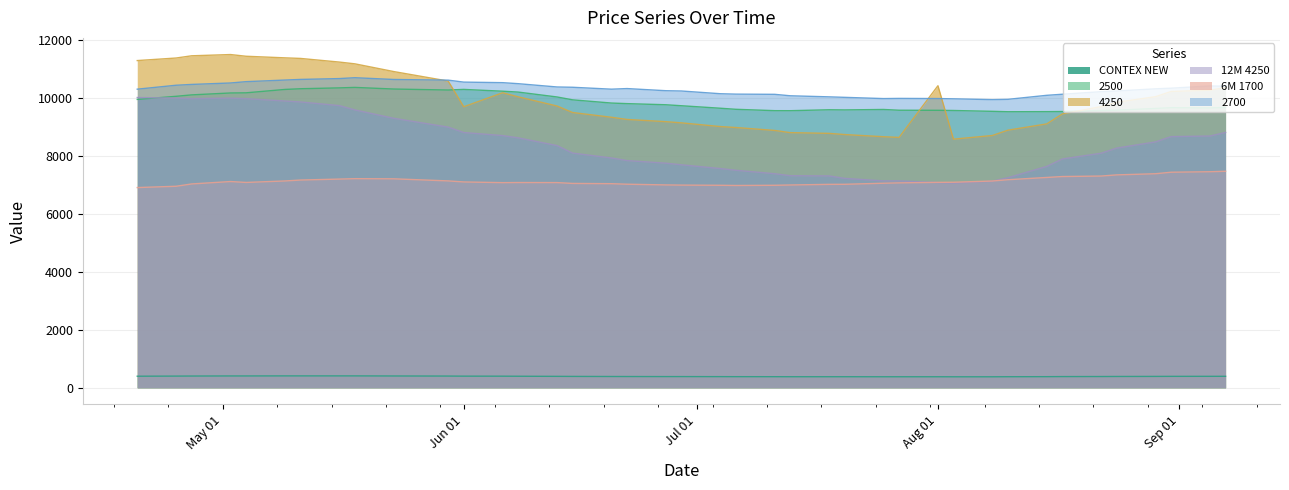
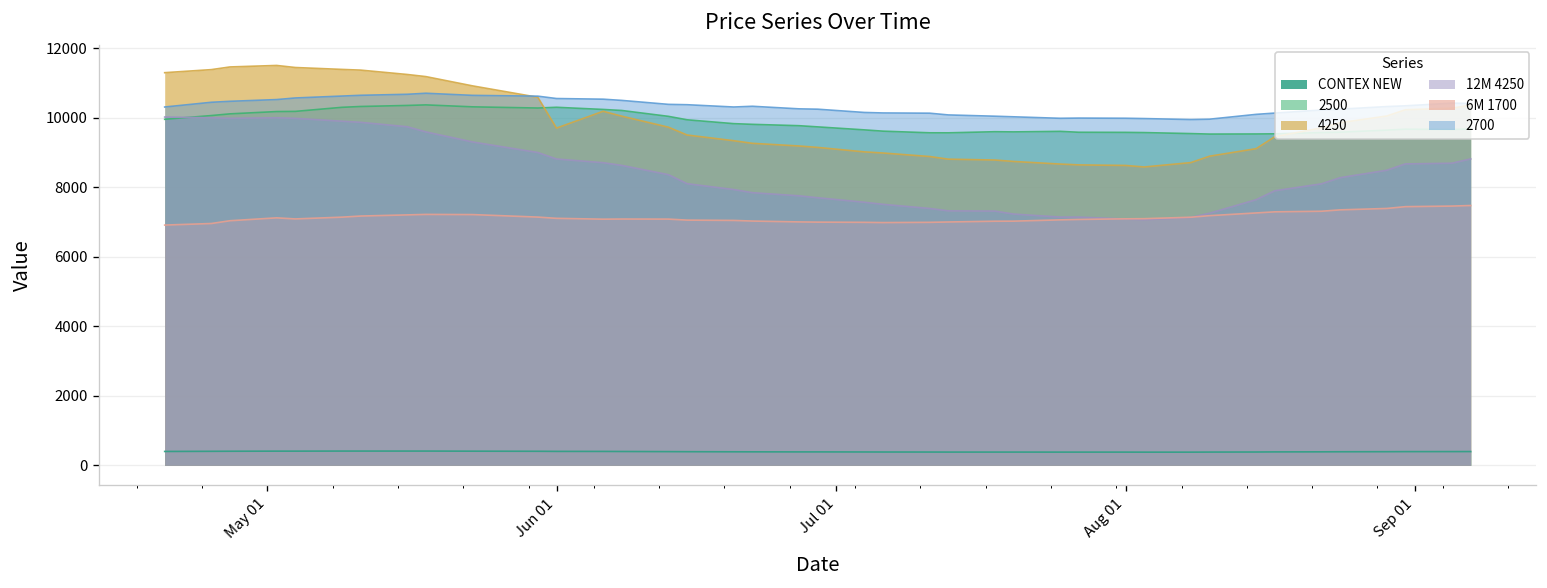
4250, Aug 01: 10400 -> 8600
